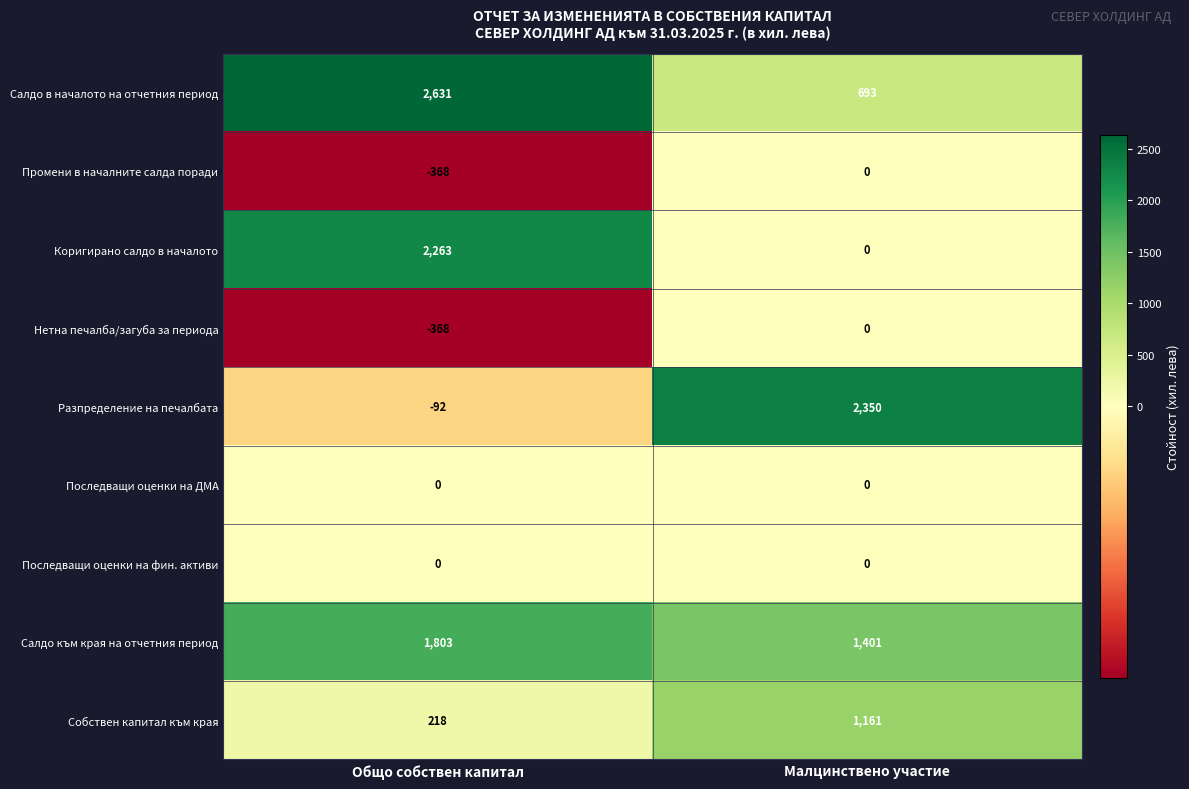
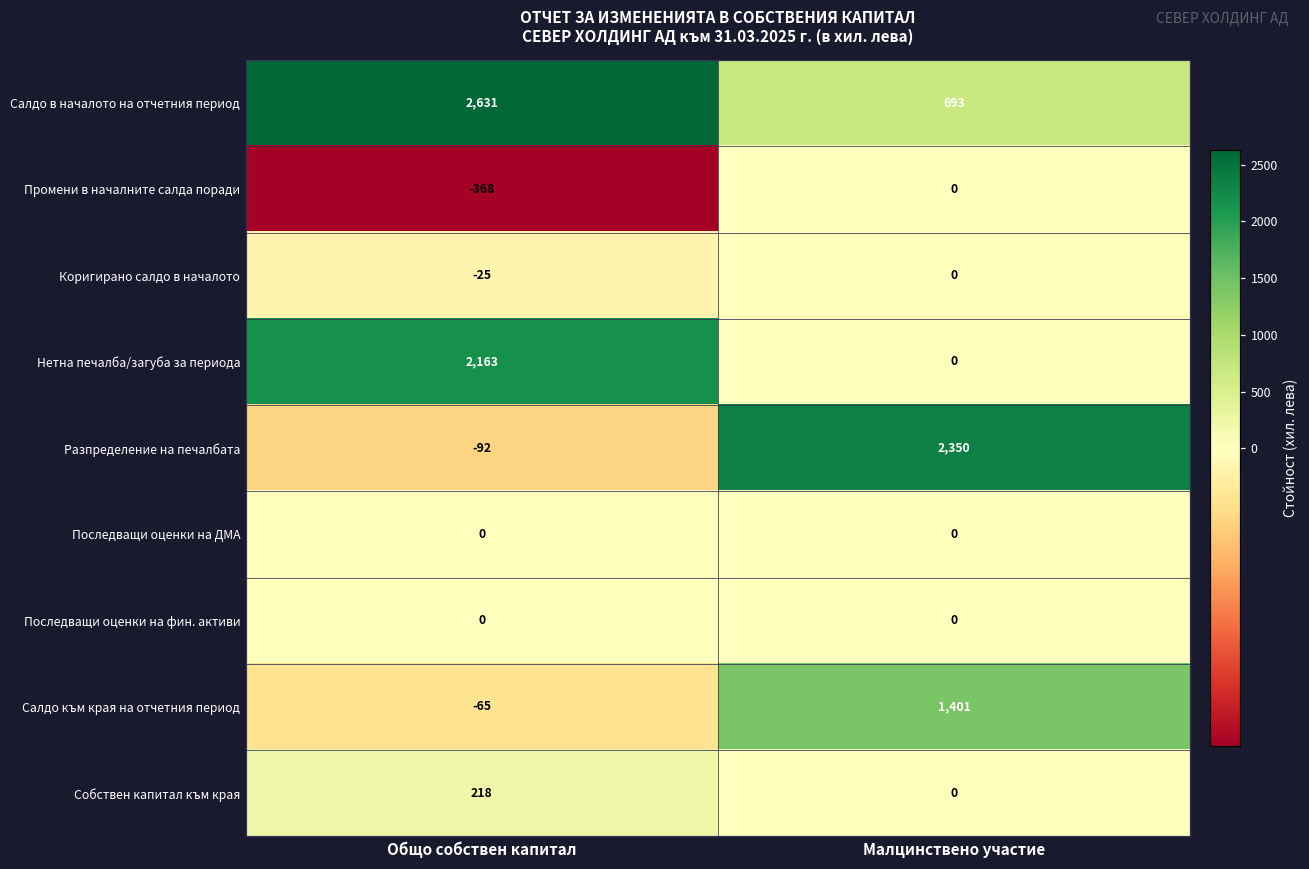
Коригирано салдо в началото, Общо собствен капитал: 2,263 -> -25
Нетна печалба/загуба за периода, Общо собствен капитал: -368 -> 2,163
Салдо към края на отчетния период, Общо собствен капитал: 1,803 -> -65
Собствен капитал към края, Малцинствено участие: 1,161 -> 0
